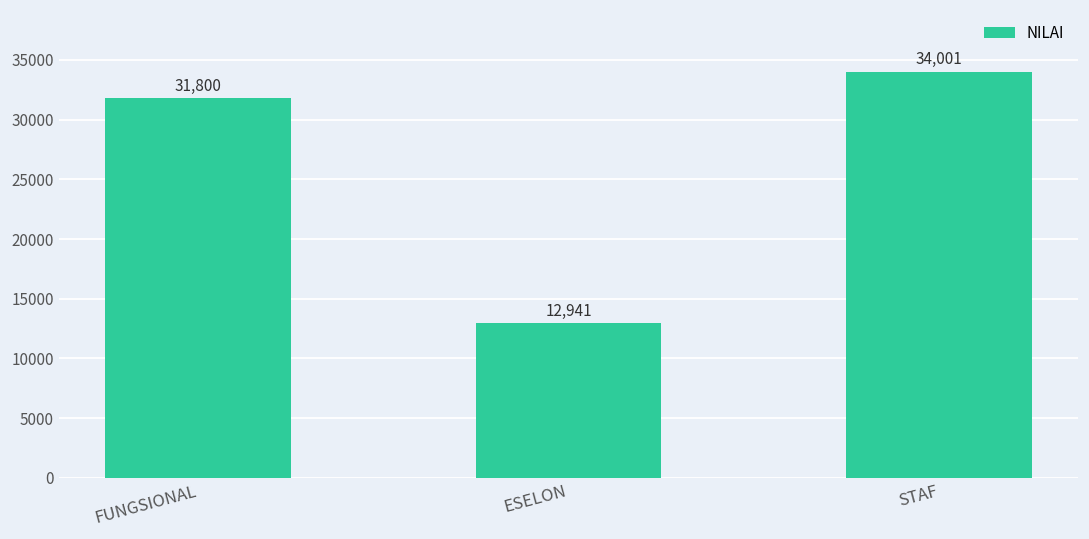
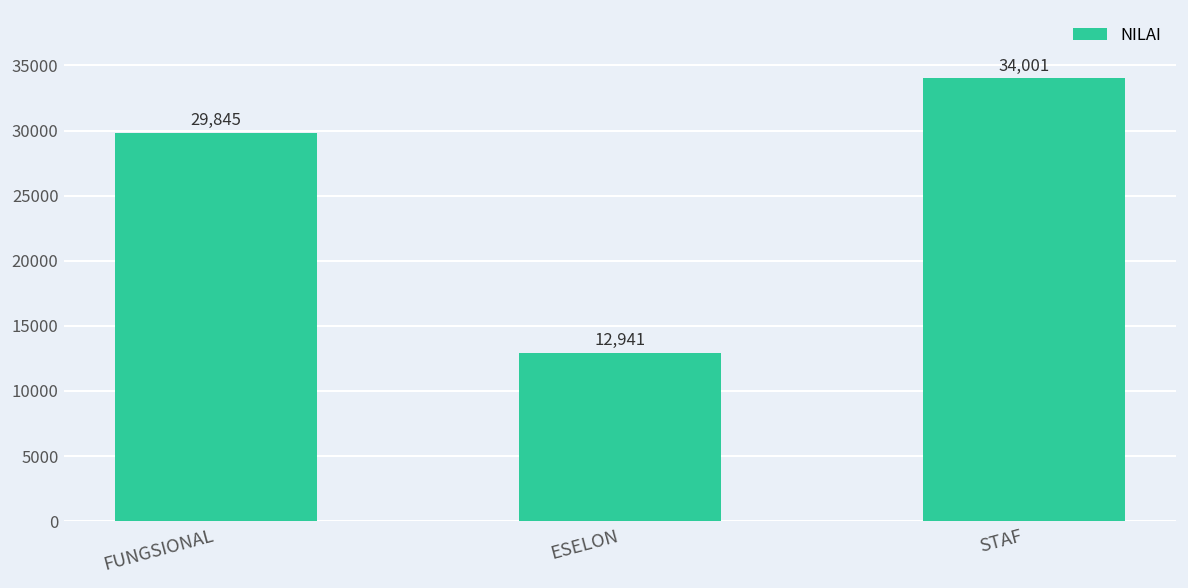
FUNGSIONAL: 31,800 -> 29,845
